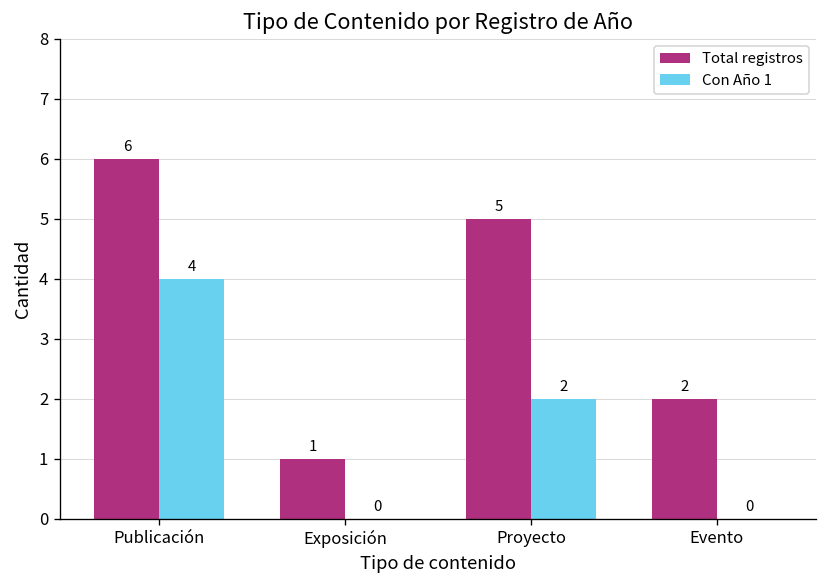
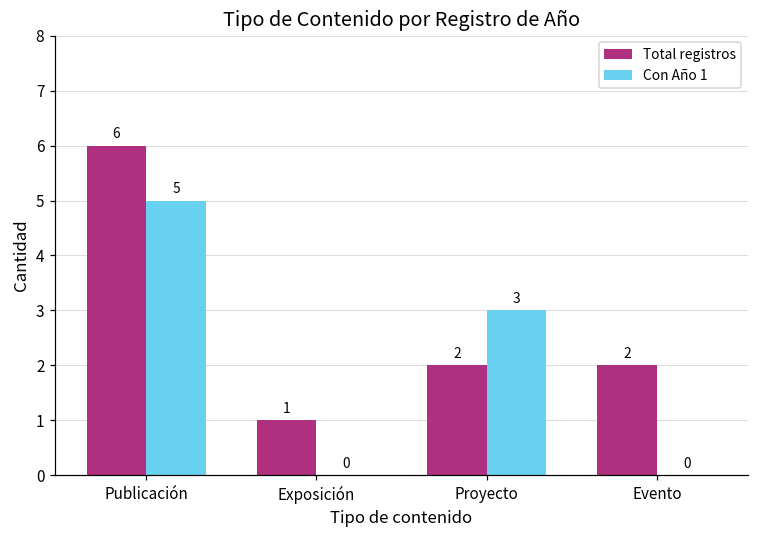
Con Año 1, Publicación: 4 -> 5
Total registros, Proyecto: 5 -> 2
Con Año 1, Proyecto: 2 -> 3
